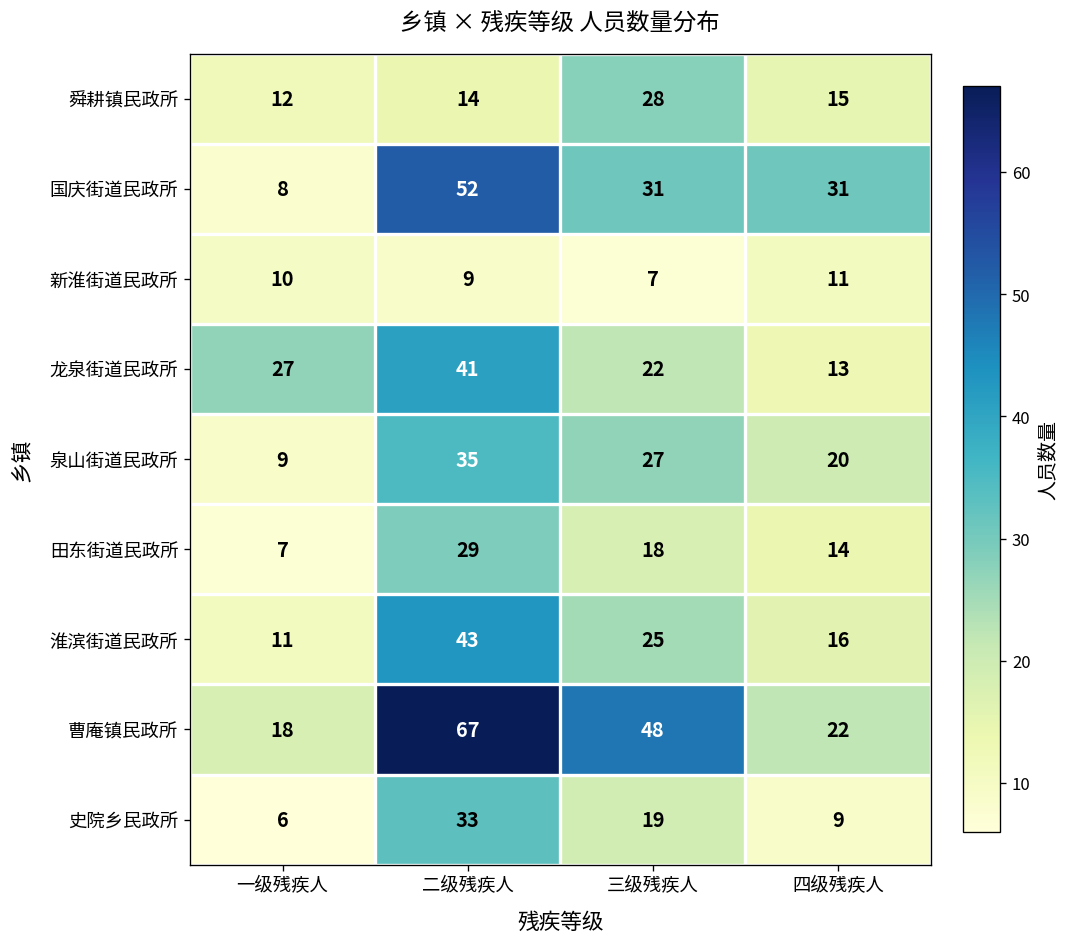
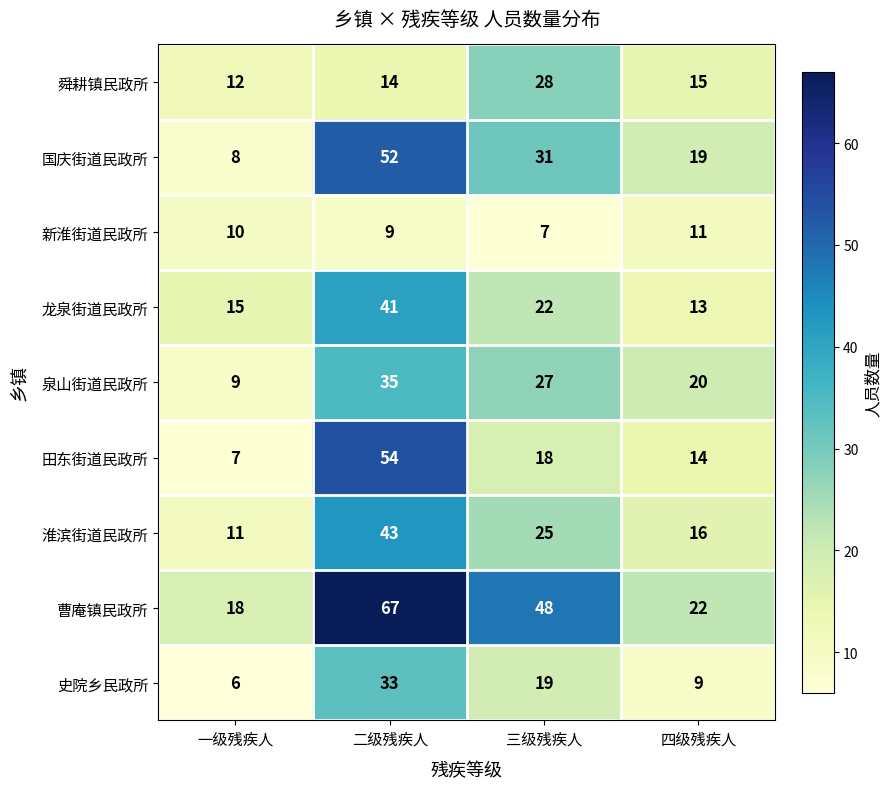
国庆街道民政所, 四级残疾人: 31 -> 19
龙泉街道民政所, 一级残疾人: 27 -> 15
田东街道民政所, 二级残疾人: 29 -> 54
